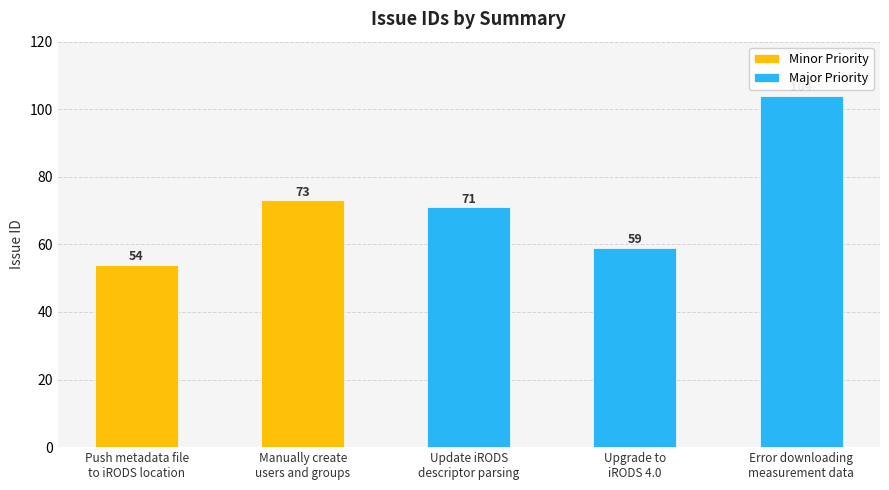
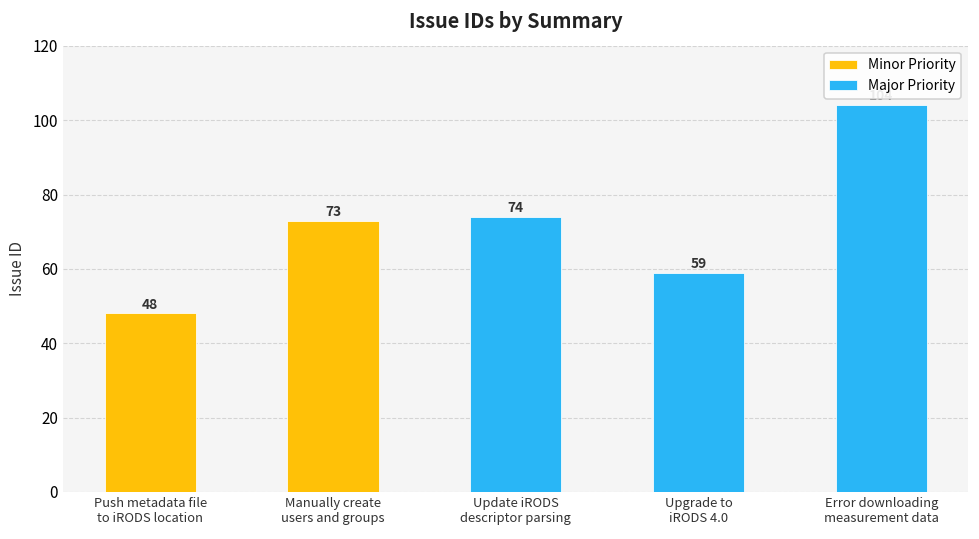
Push metadata file to iRODS location: 54 -> 48
Update iRODS descriptor parsing: 71 -> 74
